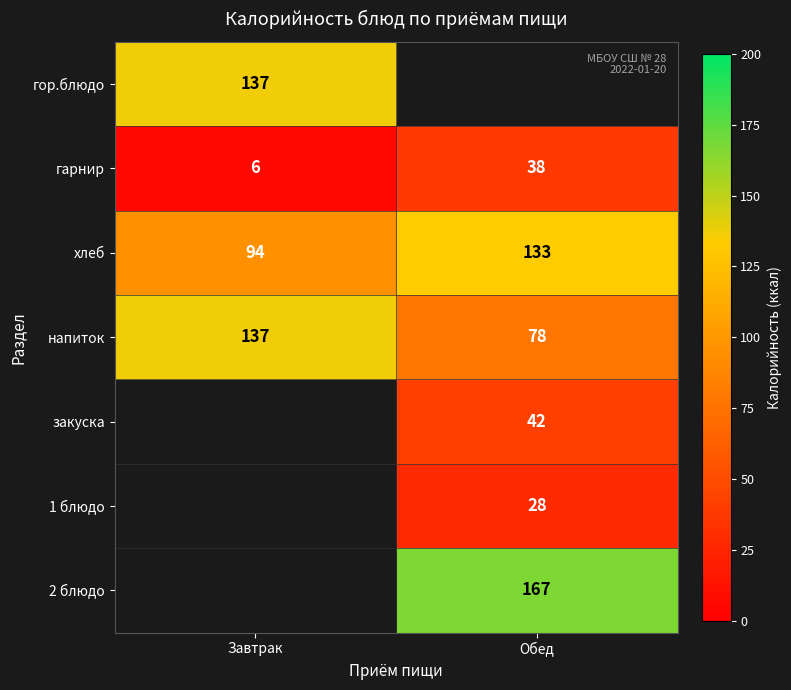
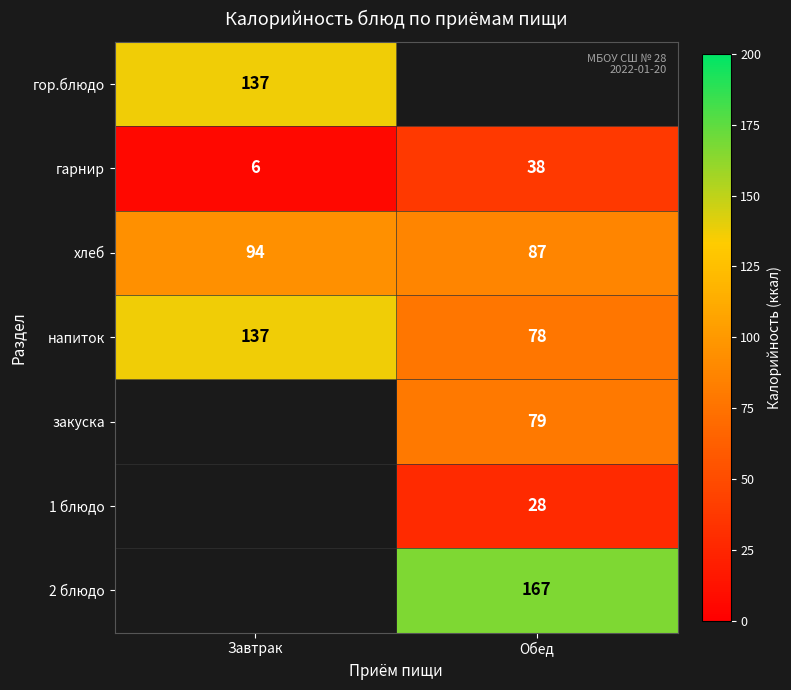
хлеб, Обед: 133 -> 87
закуска, Обед: 42 -> 79
